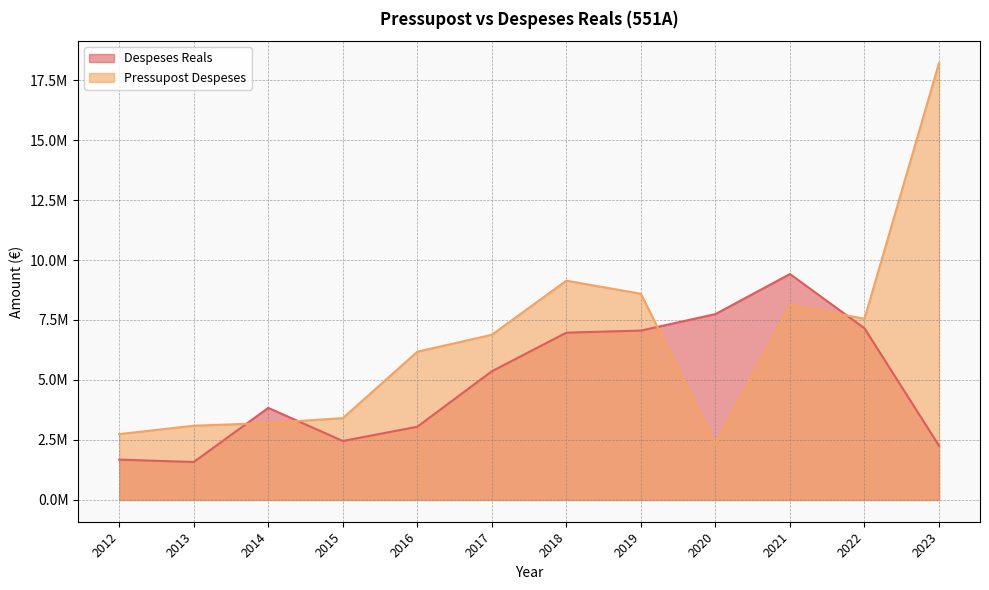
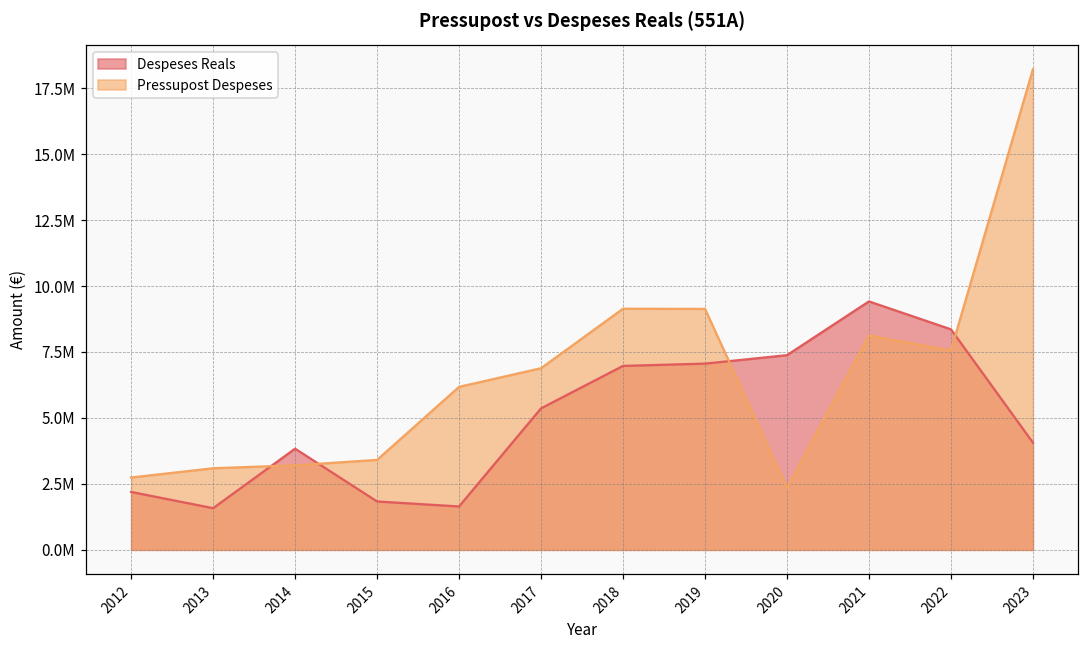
Despeses Reals, 2012: 1700000 -> 2200000
Despeses Reals, 2015: 2500000 -> 1800000
Despeses Reals, 2016: 3000000 -> 1600000
Pressupost Despeses, 2019: 8600000 -> 9100000
Despeses Reals, 2020: 7700000 -> 7400000
Despeses Reals, 2022: 7200000 -> 8400000
Despeses Reals, 2023: 2300000 -> 4100000
